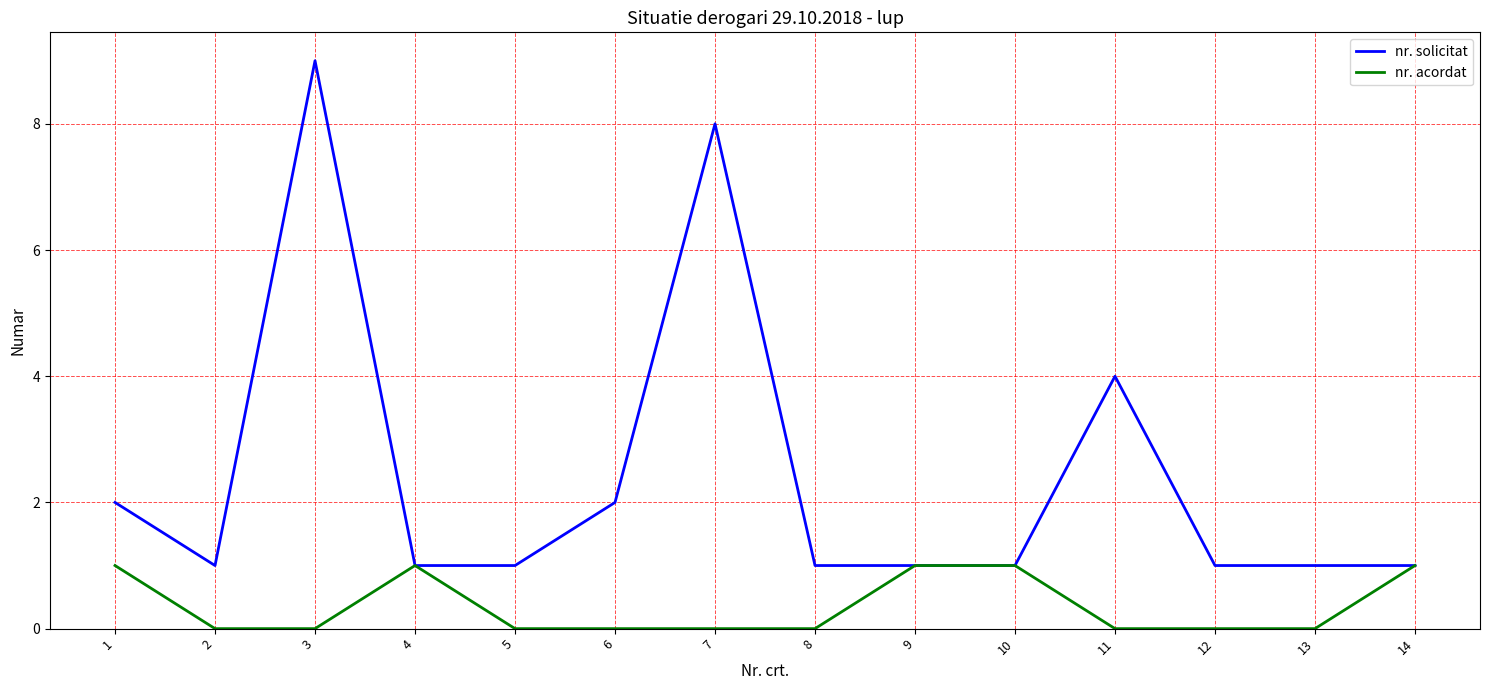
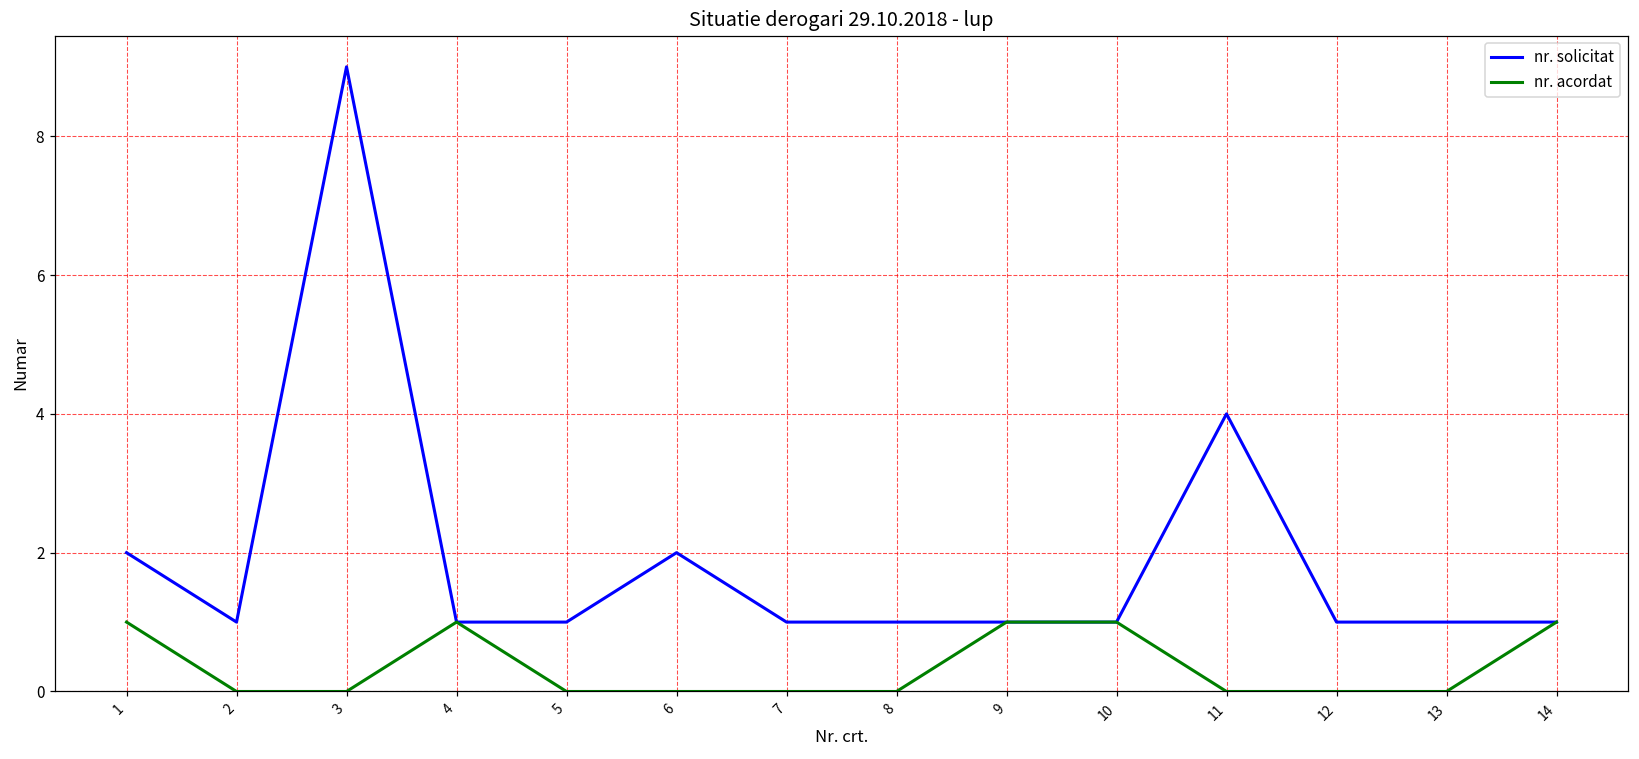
nr. solicitat, 7: 8 -> 1
